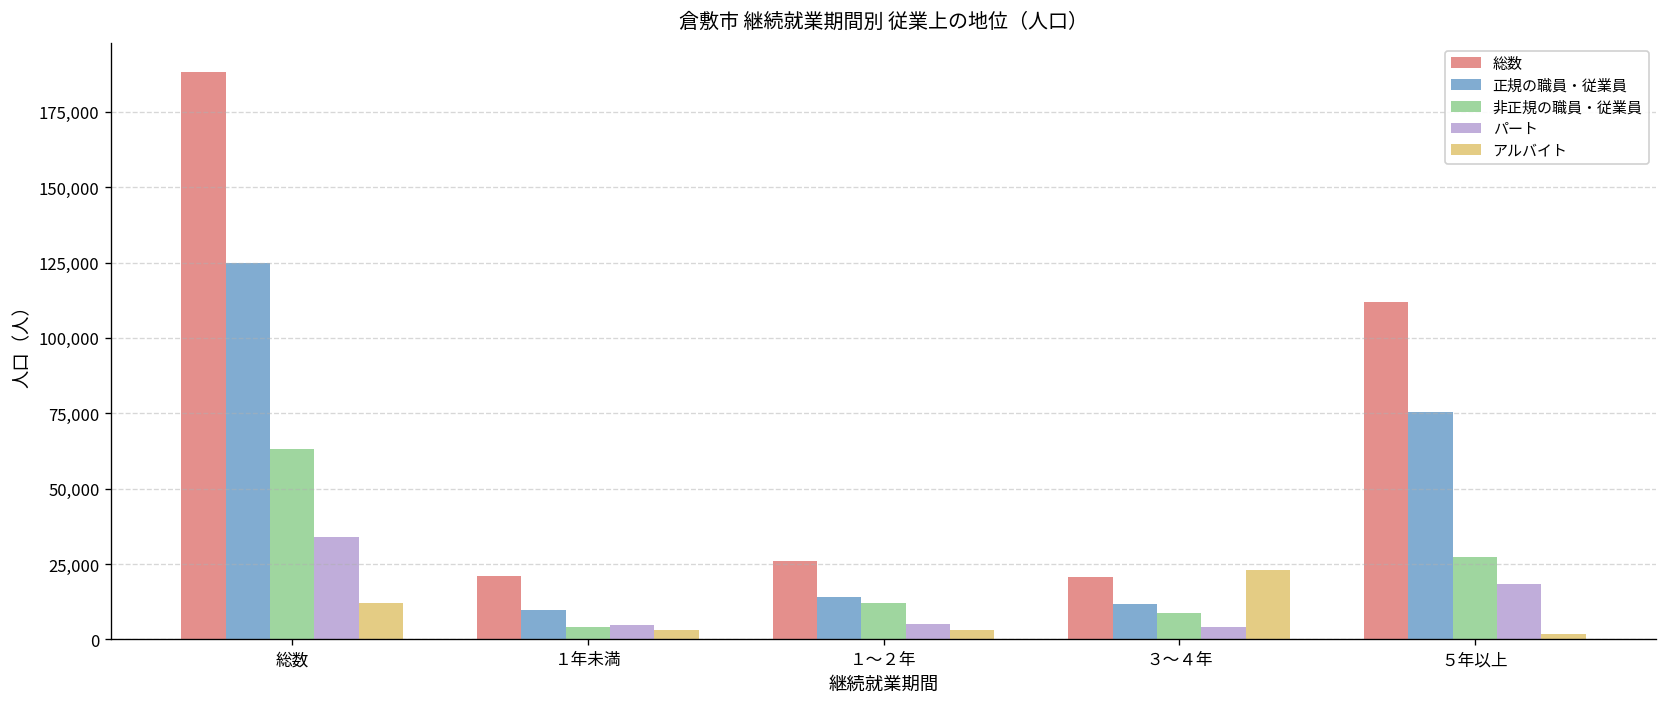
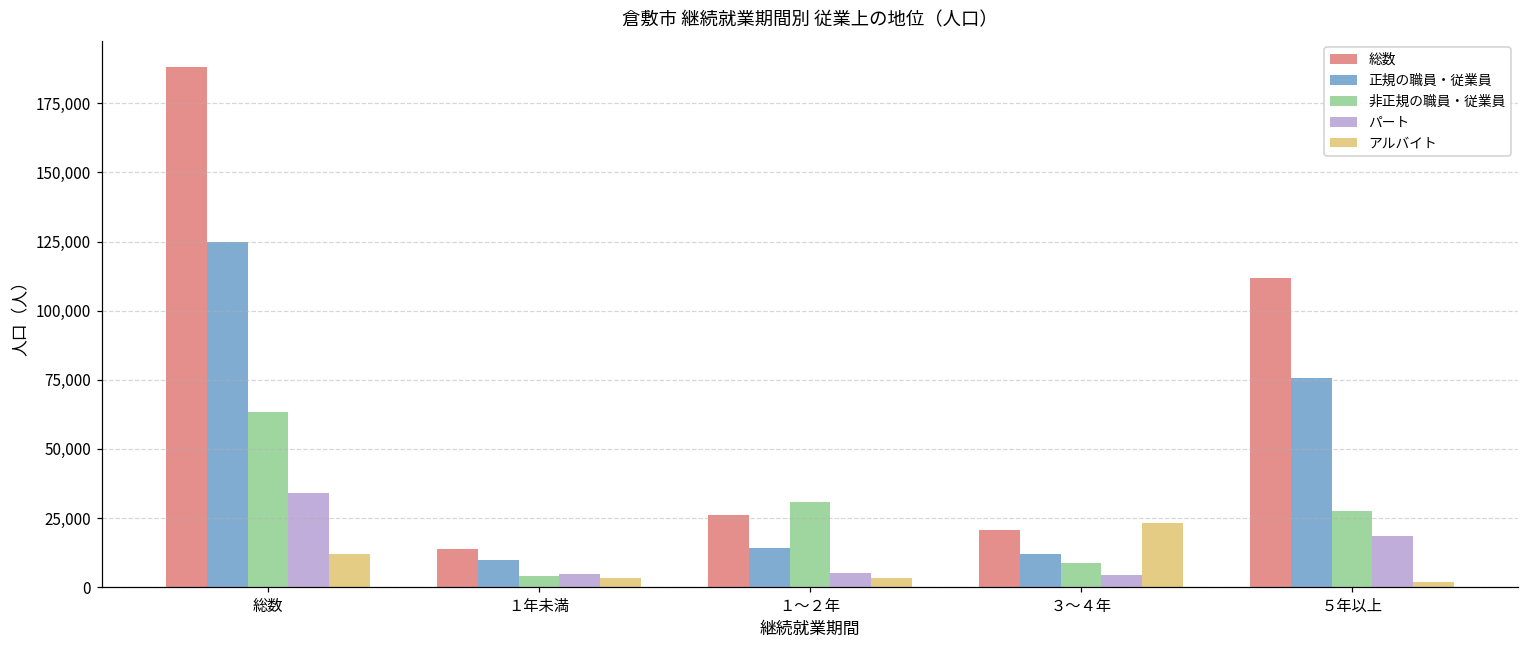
総数, １年未満: 21,000 -> 14,000
非正規の職員・従業員, １～２年: 12,000 -> 31,000
